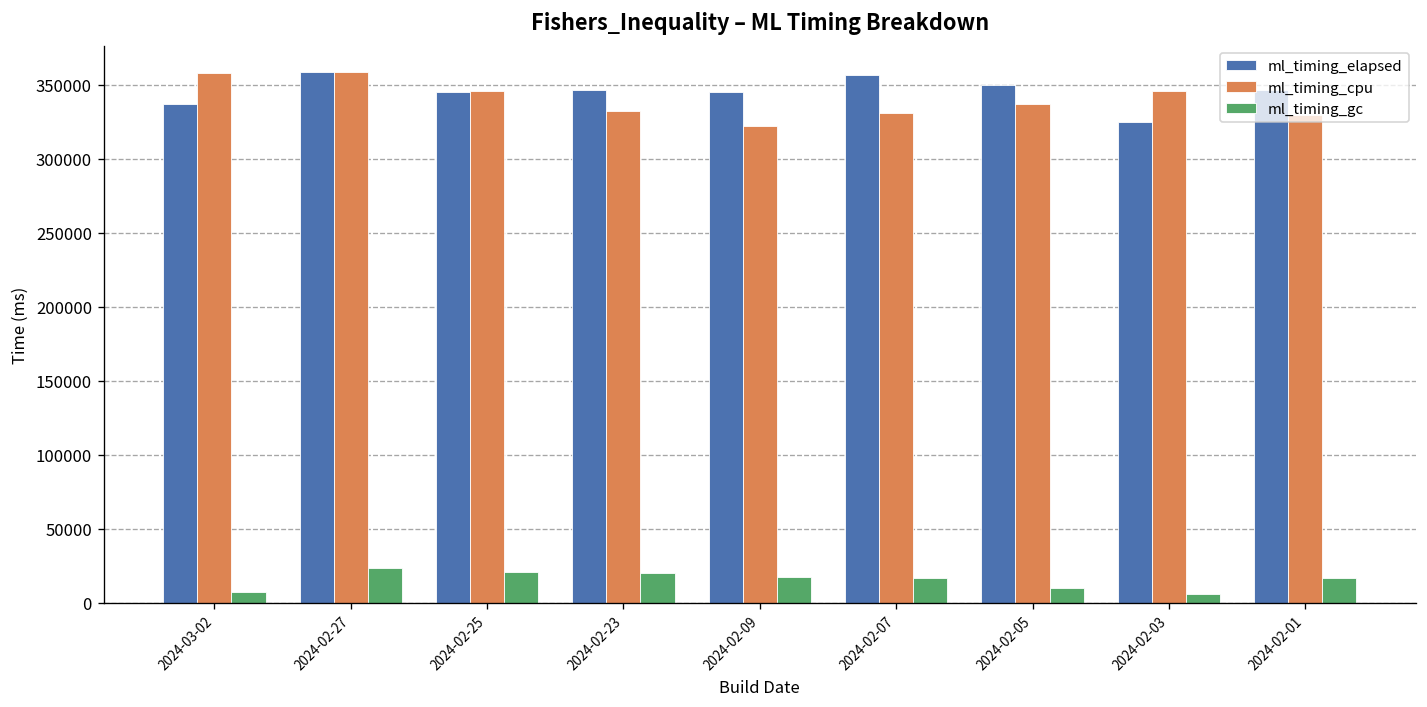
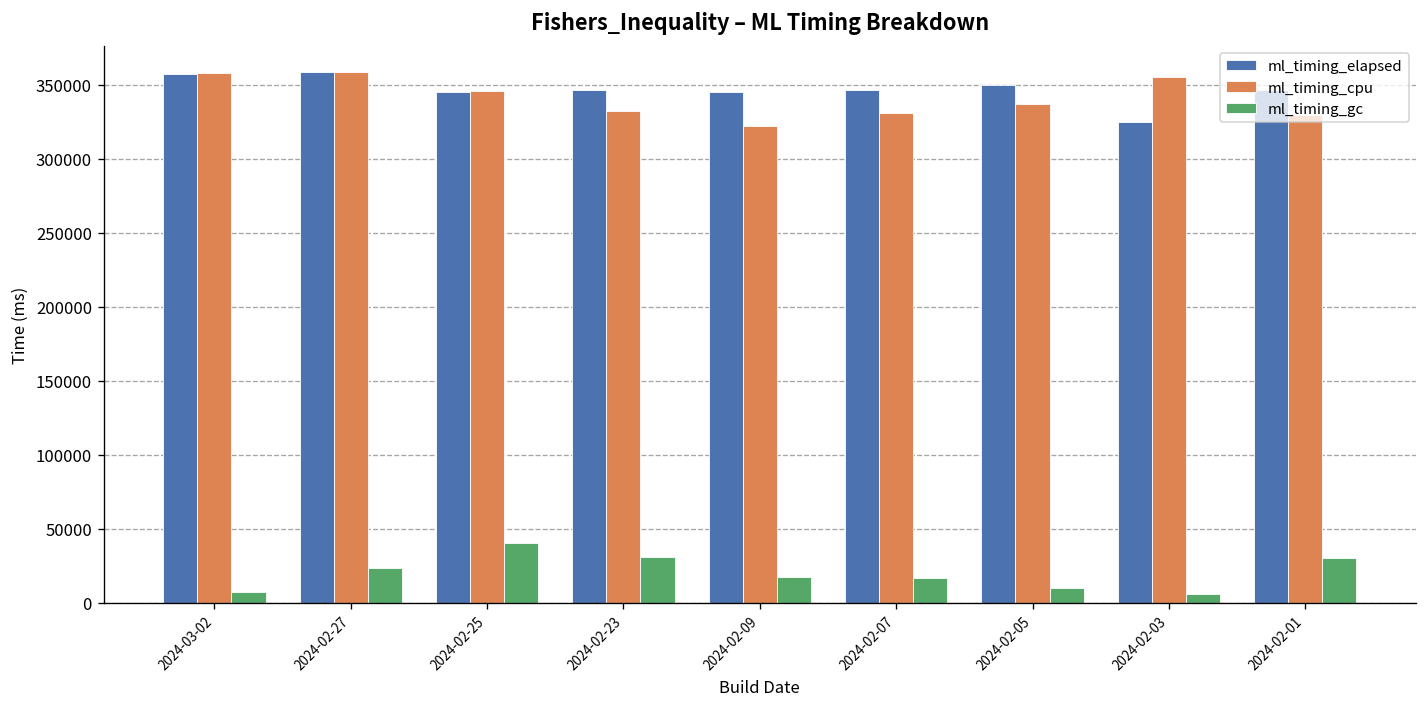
ml_timing_elapsed, 2024-03-02: 337000 -> 357000
ml_timing_gc, 2024-02-25: 21000 -> 40000
ml_timing_gc, 2024-02-23: 20000 -> 31000
ml_timing_elapsed, 2024-02-07: 357000 -> 347000
ml_timing_cpu, 2024-02-03: 346000 -> 355000
ml_timing_gc, 2024-02-01: 17000 -> 30000
